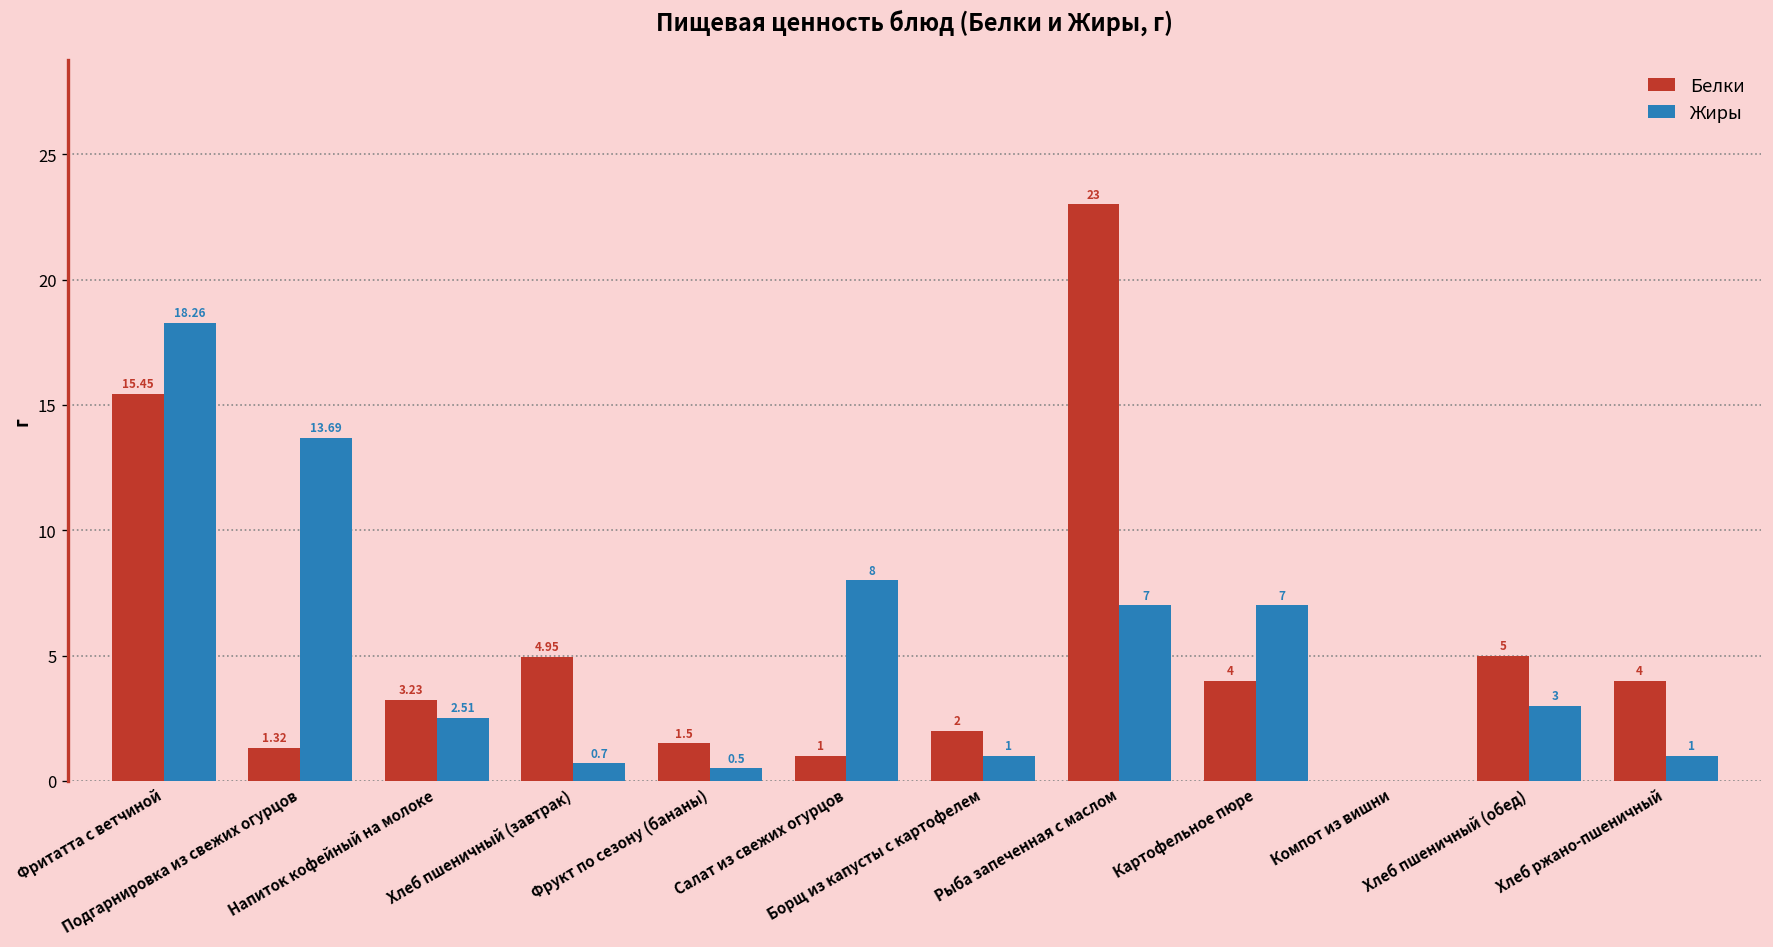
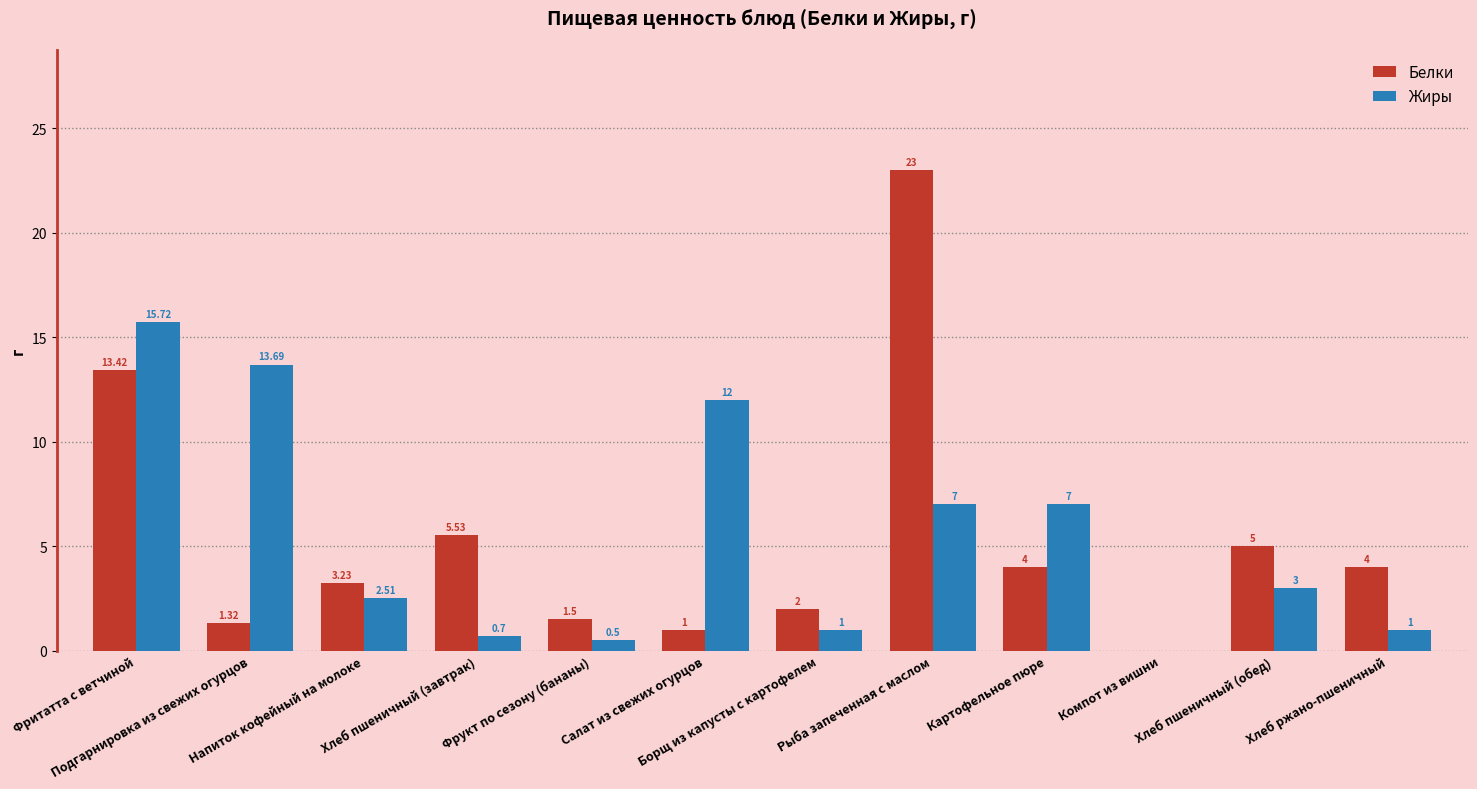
Белки, Фритатта с ветчиной: 15.45 -> 13.42
Жиры, Фритатта с ветчиной: 18.26 -> 15.72
Белки, Хлеб пшеничный (завтрак): 4.95 -> 5.53
Жиры, Салат из свежих огурцов: 8 -> 12
